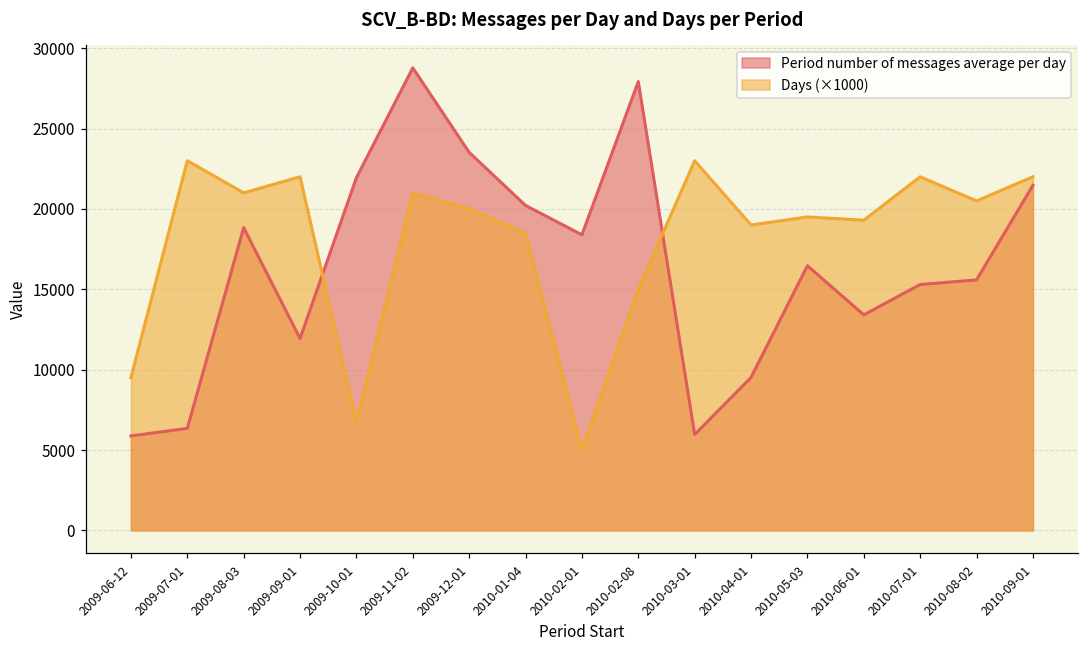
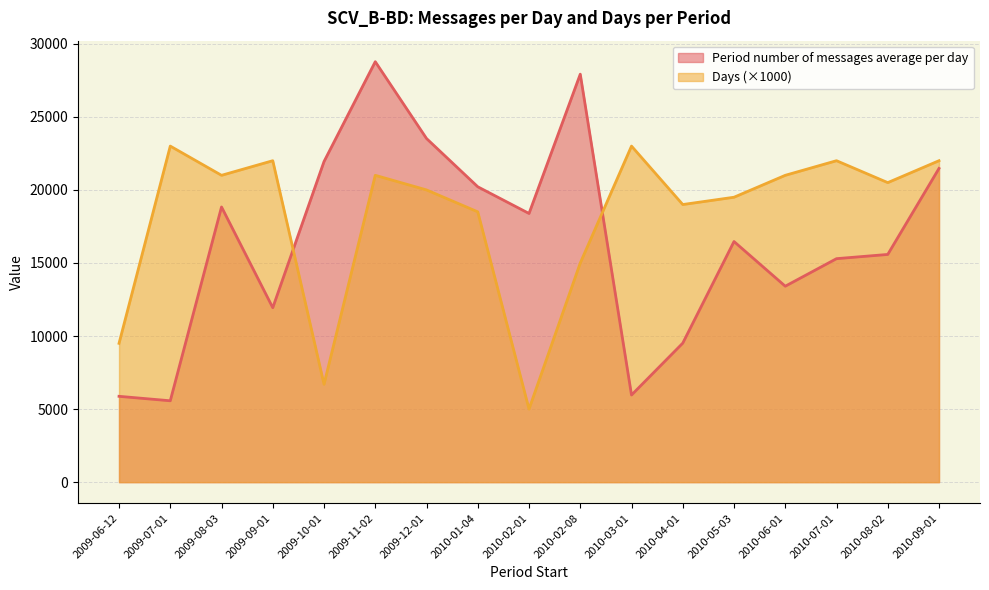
Period number of messages average per day, 2009-07-01: 6300 -> 5600
Days (×1000), 2010-06-01: 19300 -> 21000
